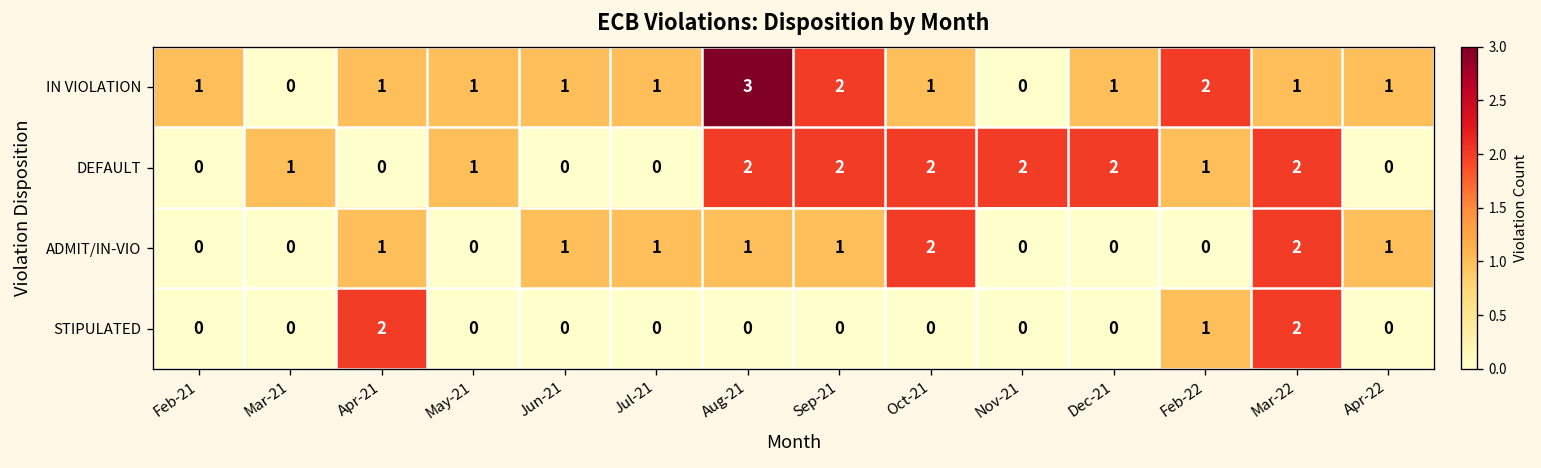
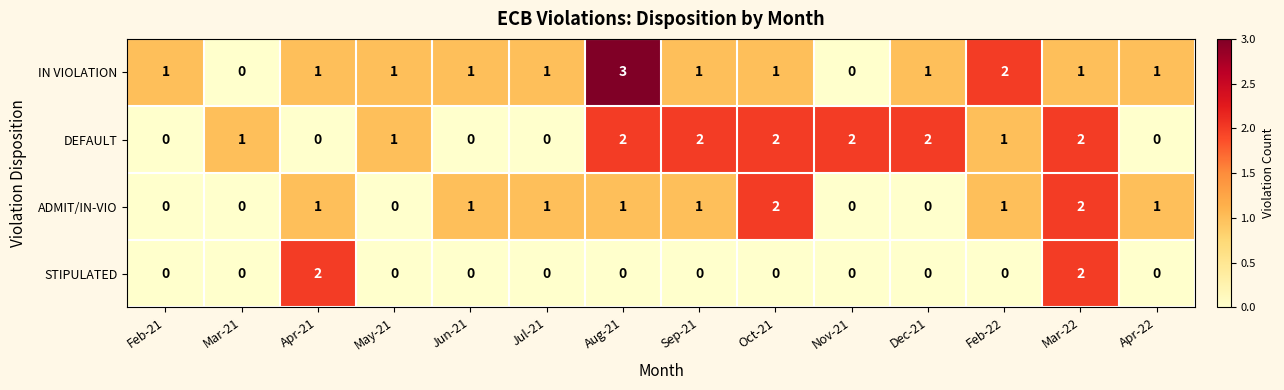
IN VIOLATION, Sep-21: 2 -> 1
ADMIT/IN-VIO, Feb-22: 0 -> 1
STIPULATED, Feb-22: 1 -> 0
